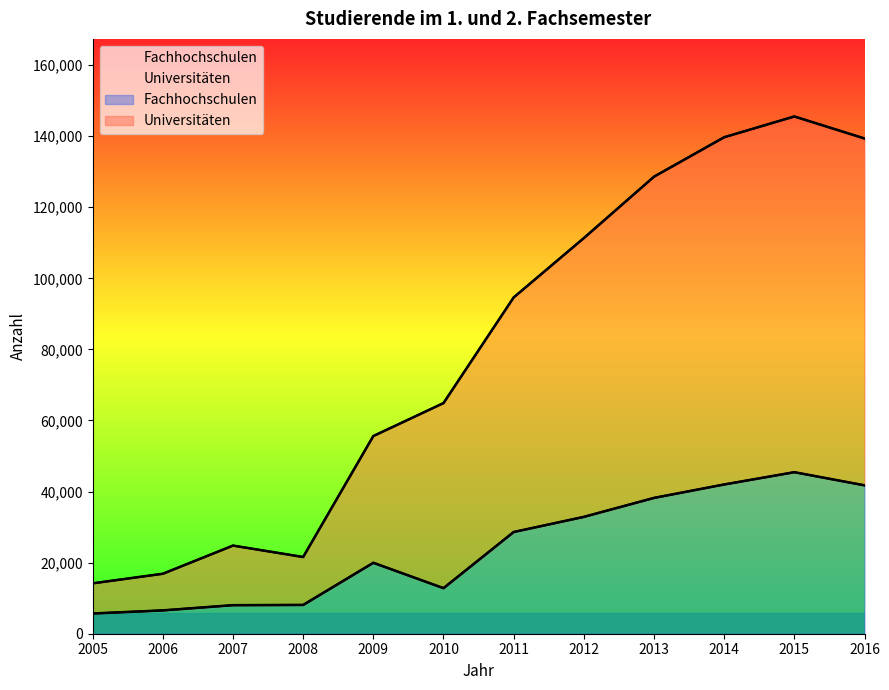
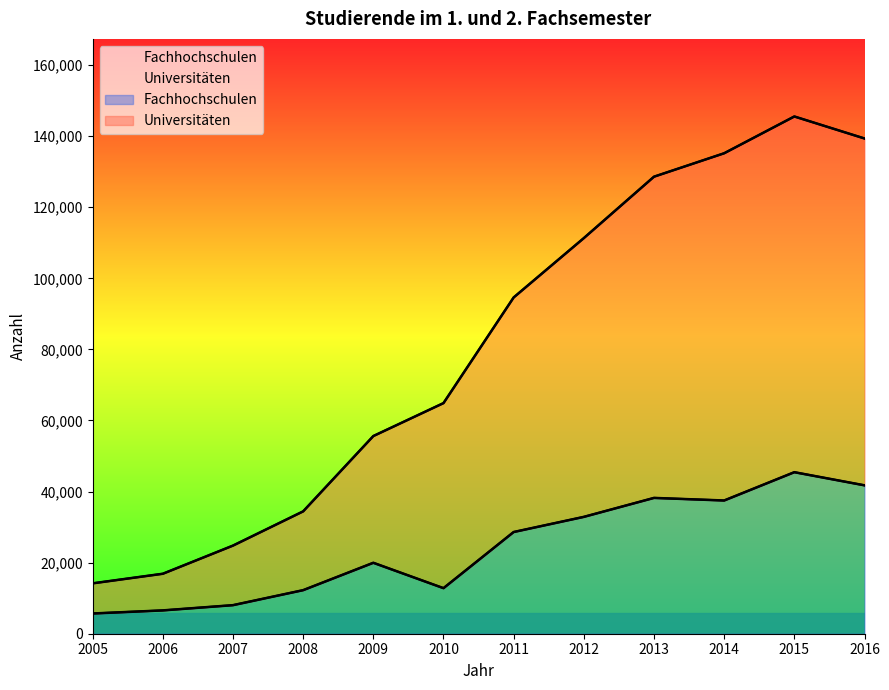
Fachhochschulen, 2008: 8,000 -> 12,000
Universitäten, 2008: 13,000 -> 22,000
Fachhochschulen, 2014: 42,000 -> 37,000
